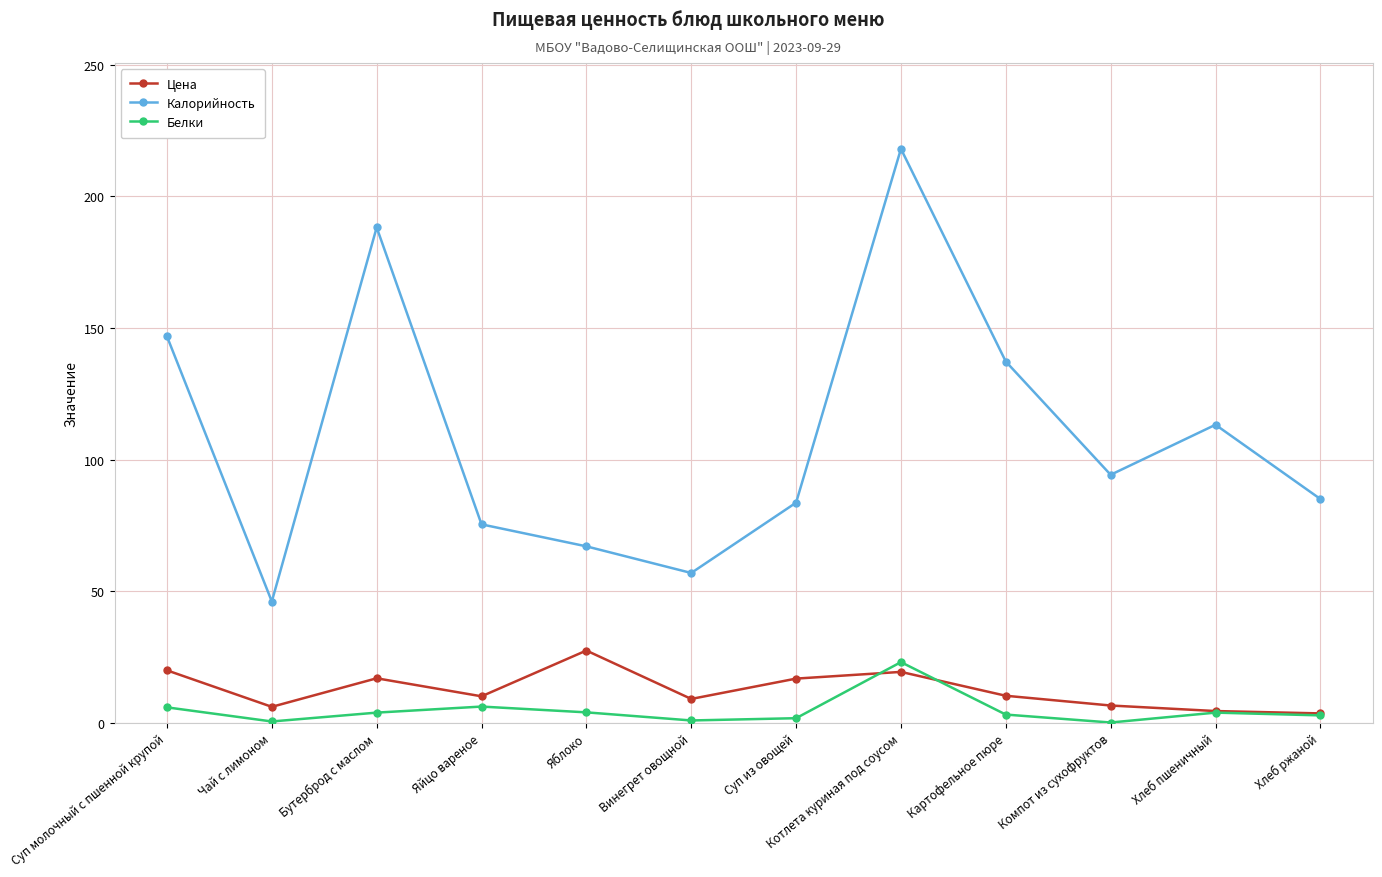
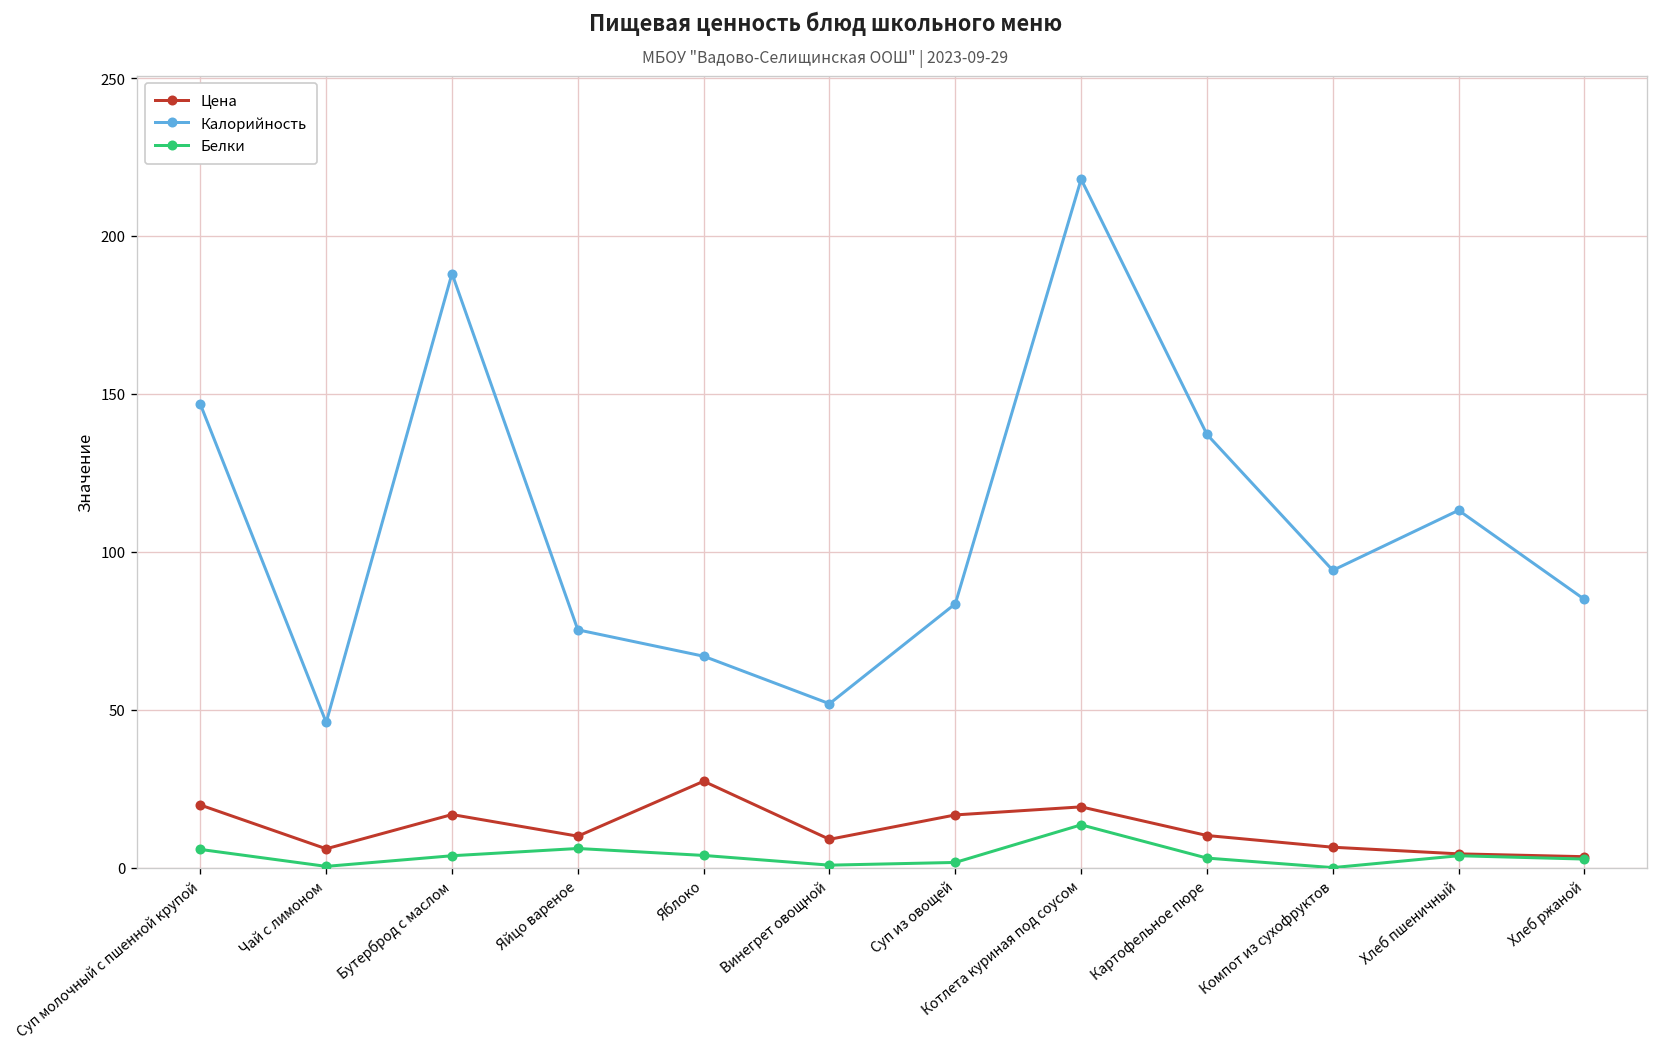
Калорийность, Винегрет овощной: 57 -> 52
Белки, Котлета куриная под соусом: 23 -> 14
